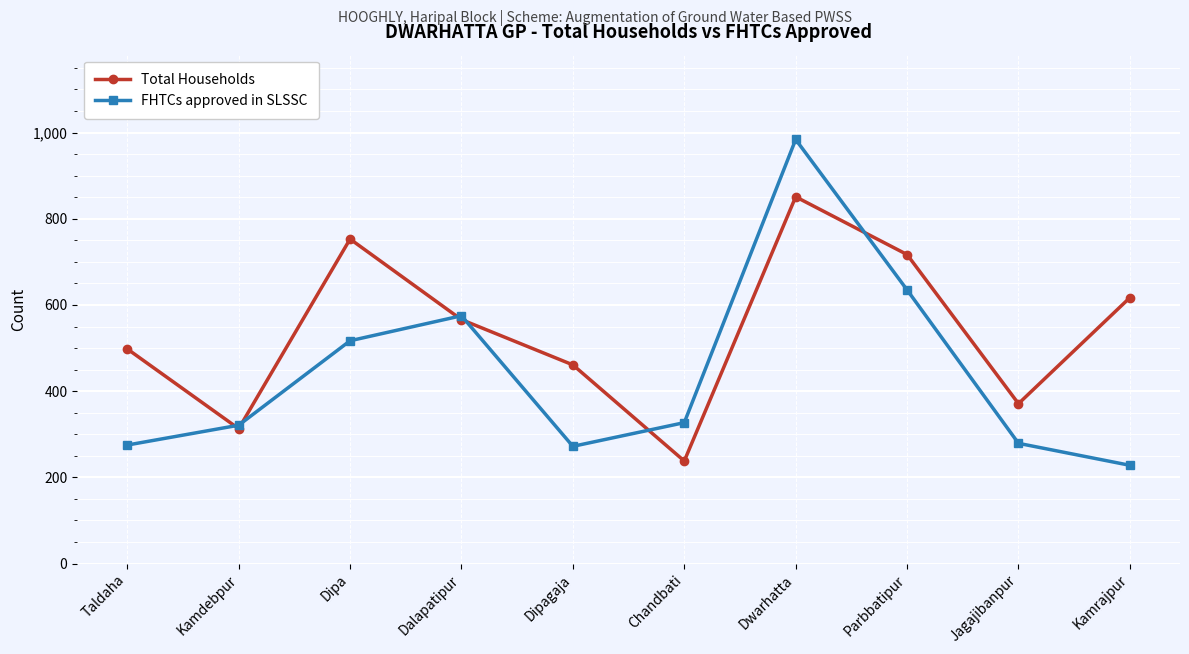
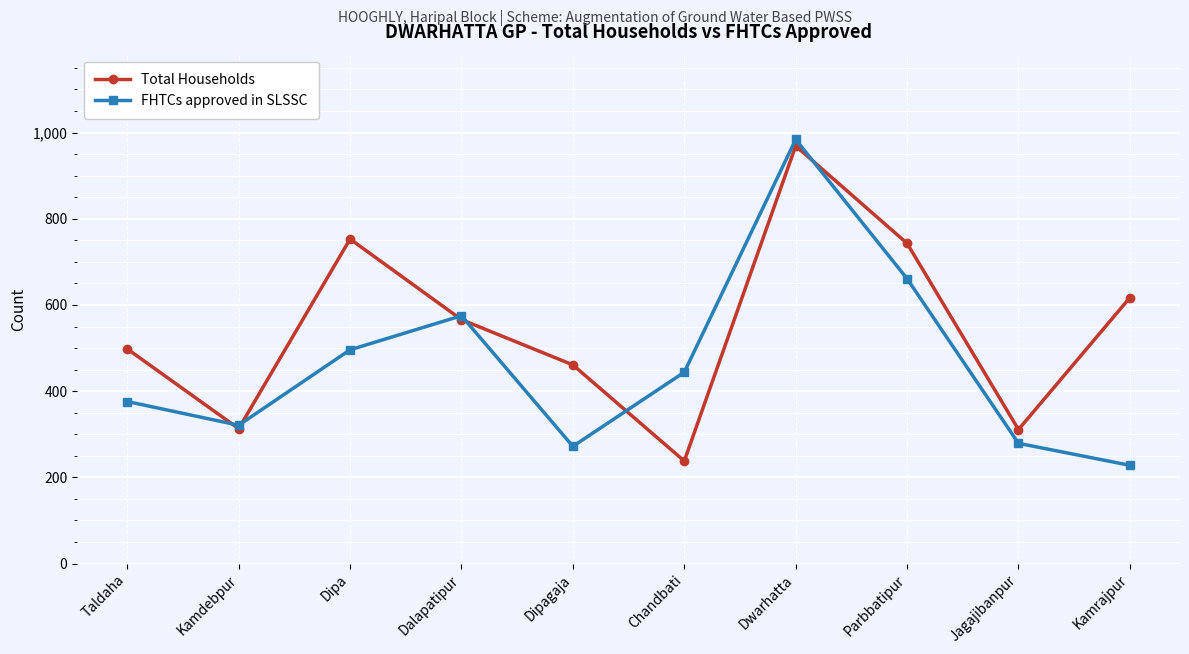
FHTCs approved in SLSSC, Taldaha: 280 -> 380
FHTCs approved in SLSSC, Dipa: 520 -> 500
FHTCs approved in SLSSC, Chandbati: 330 -> 440
Total Households, Dwarhatta: 850 -> 970
Total Households, Parbbatipur: 720 -> 740
FHTCs approved in SLSSC, Parbbatipur: 640 -> 660
Total Households, Jagajibanpur: 370 -> 310
